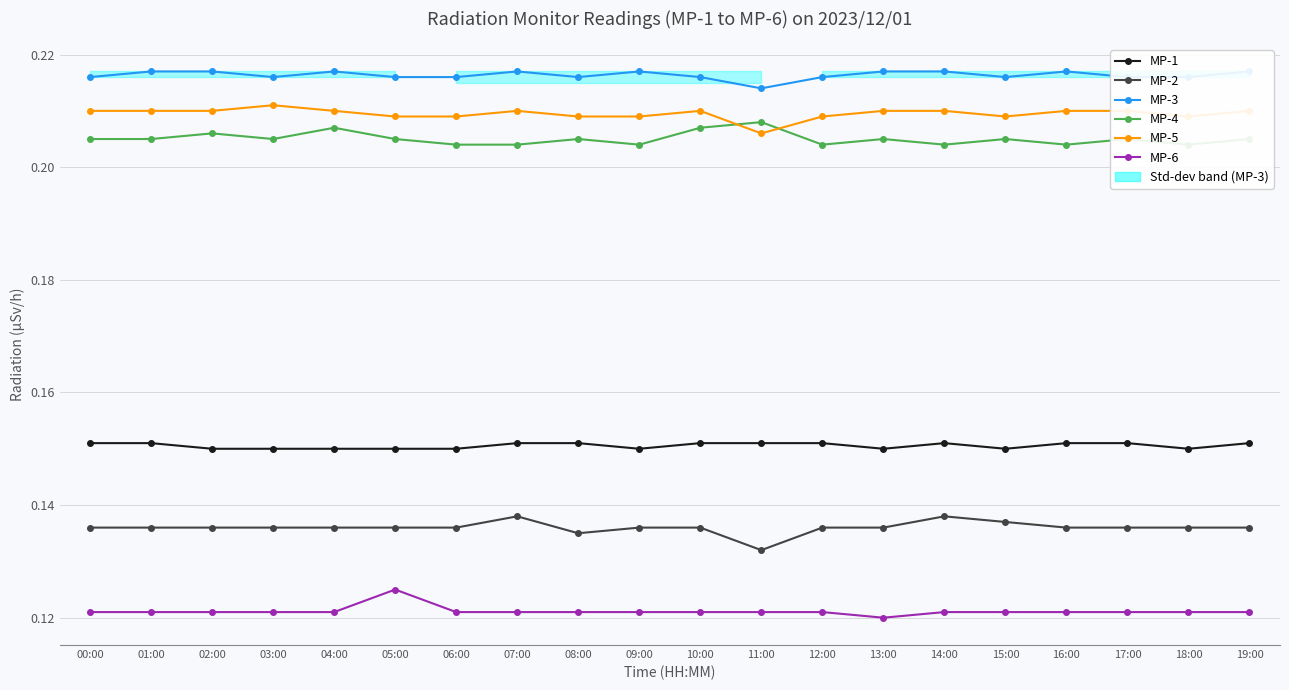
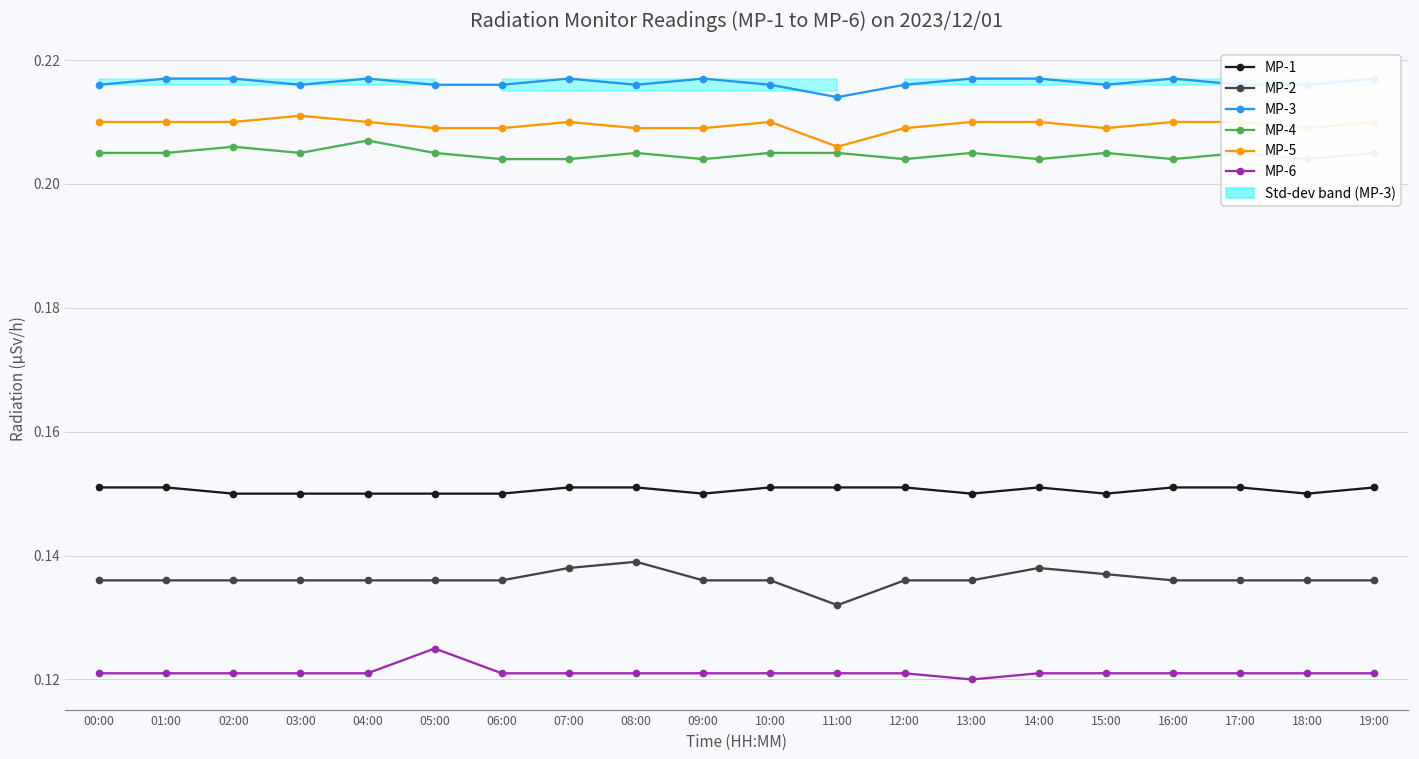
MP-2, 08:00: 0.135 -> 0.139
MP-4, 10:00: 0.207 -> 0.205
MP-4, 11:00: 0.208 -> 0.205
